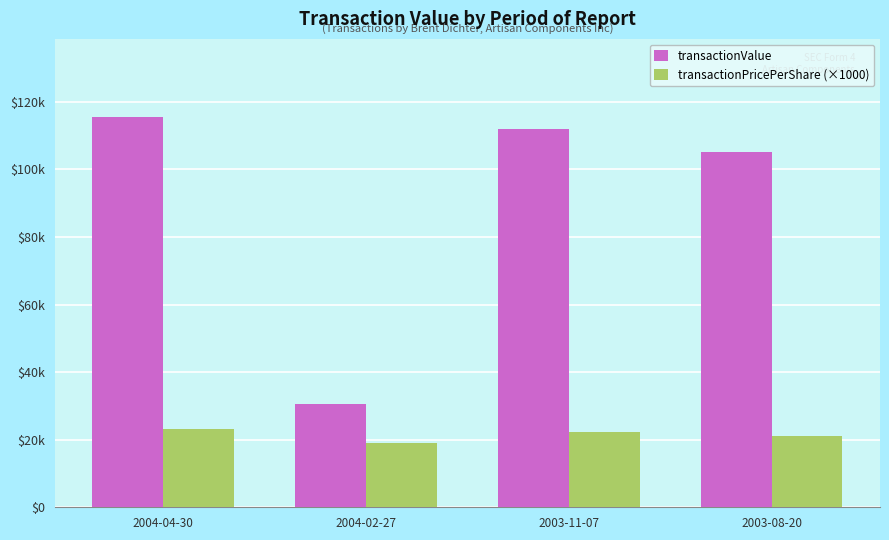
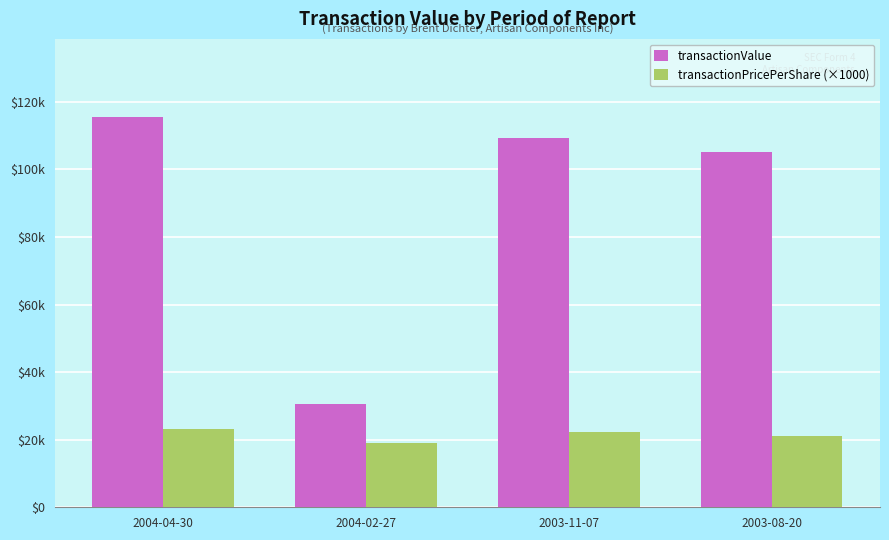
transactionValue, 2003-11-07: $112000 -> $109000
